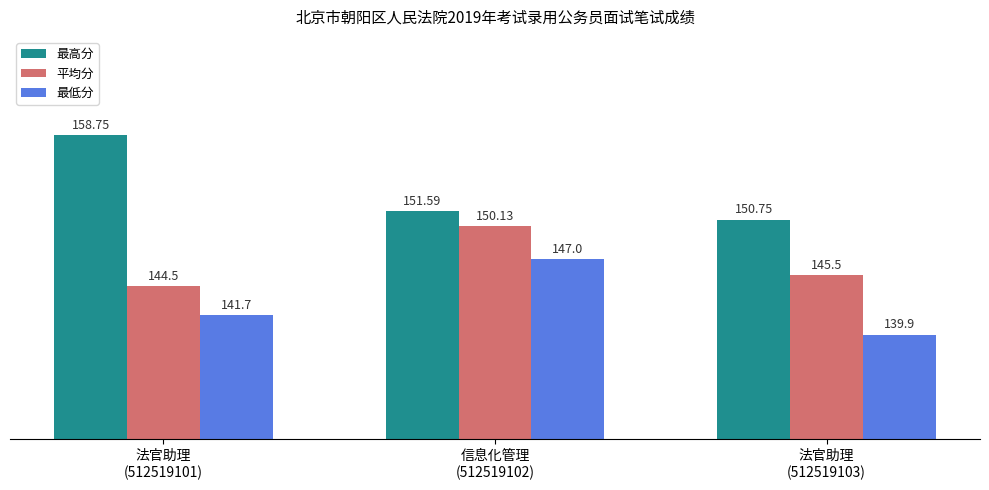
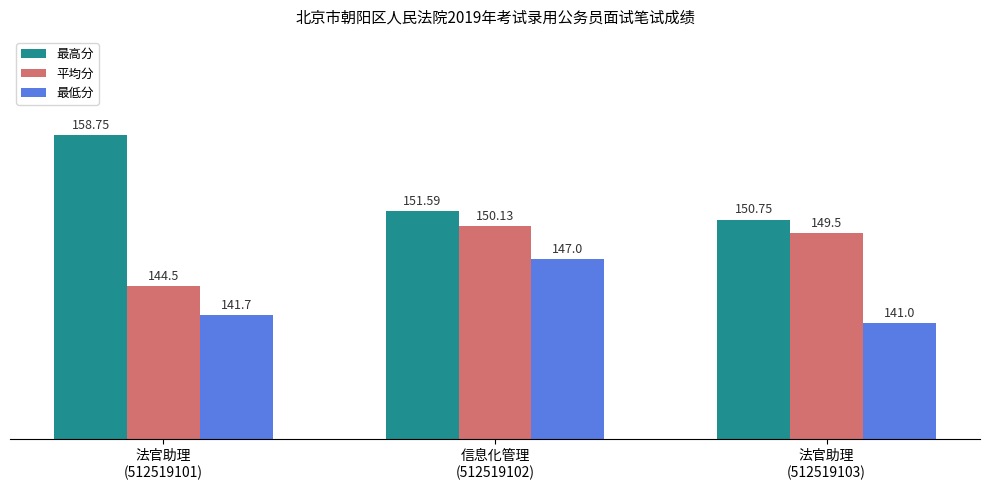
平均分, 法官助理 (512519103): 145.5 -> 149.5
最低分, 法官助理 (512519103): 139.9 -> 141.0
